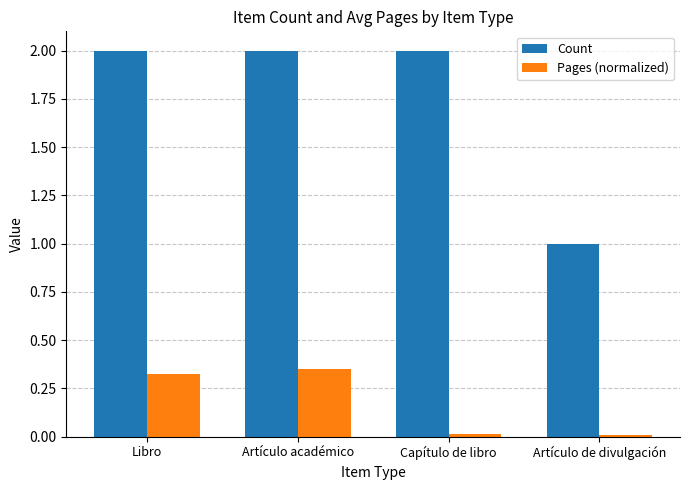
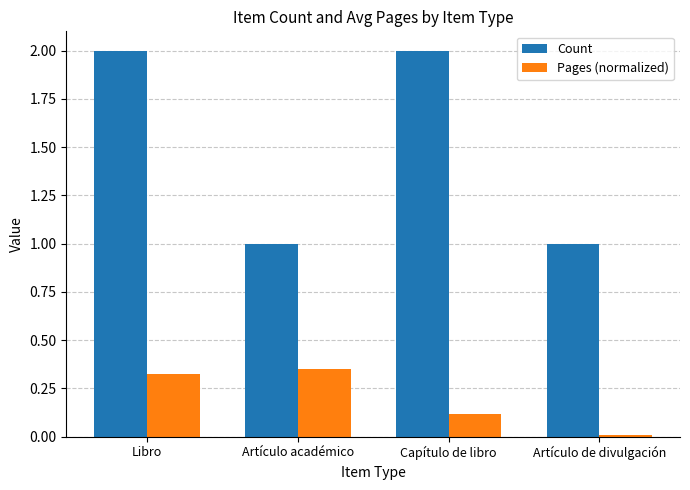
Count, Artículo académico: 2 -> 1
Pages (normalized), Capítulo de libro: 0.01 -> 0.12
